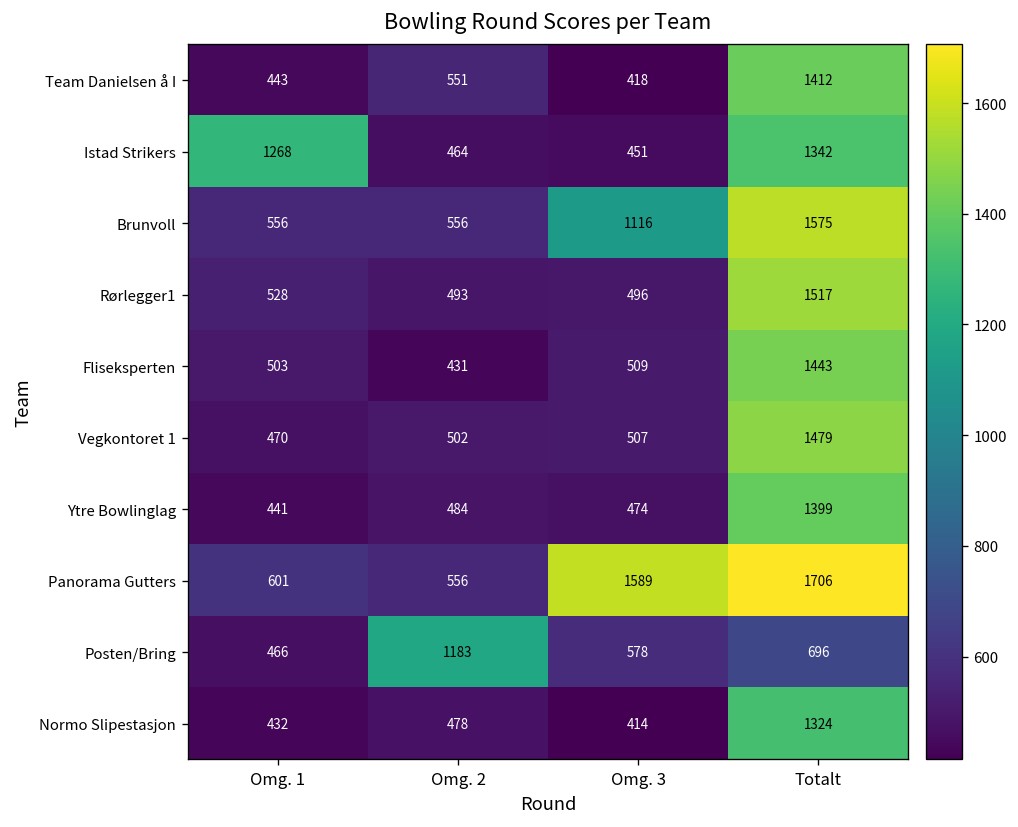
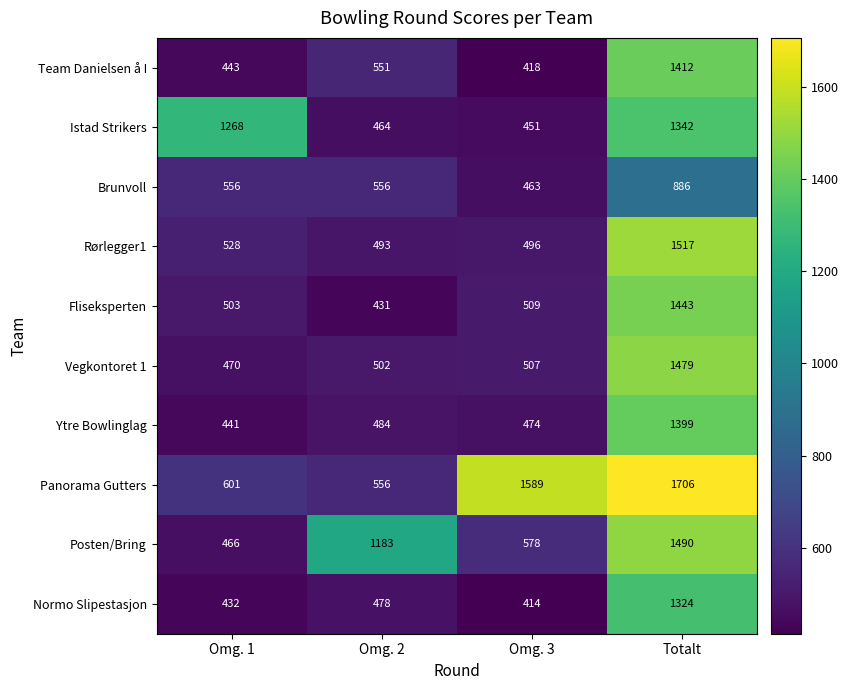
Brunvoll, Omg. 3: 1116 -> 463
Brunvoll, Totalt: 1575 -> 886
Posten/Bring, Totalt: 696 -> 1490
